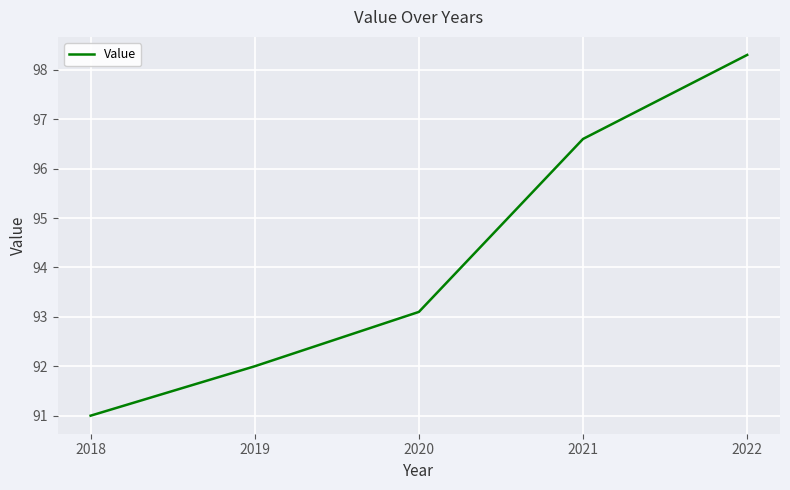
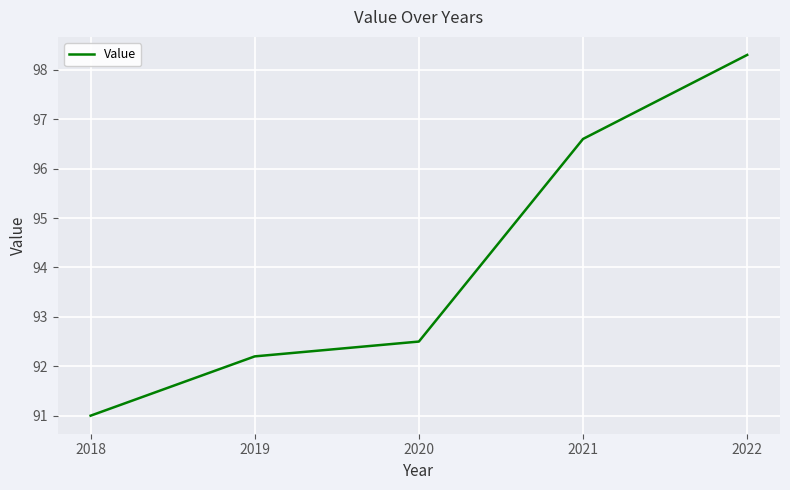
2019: 92.0 -> 92.2
2020: 93.1 -> 92.5
